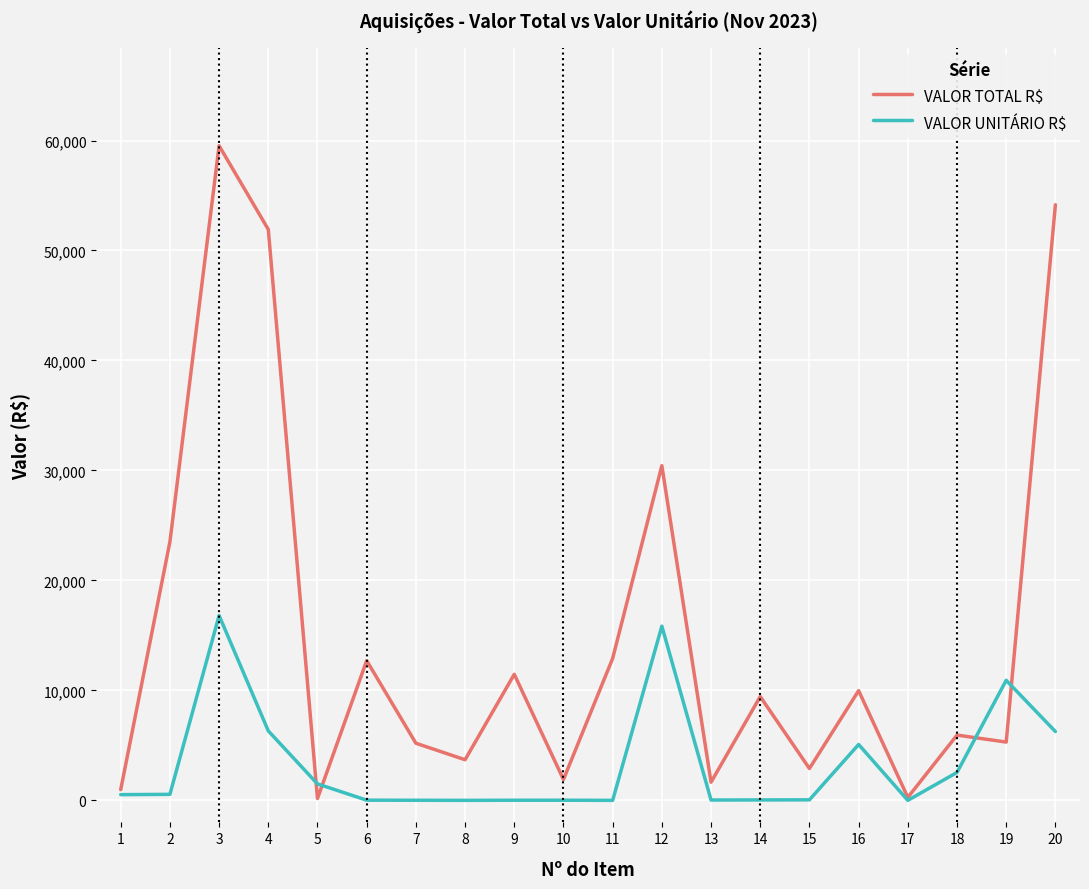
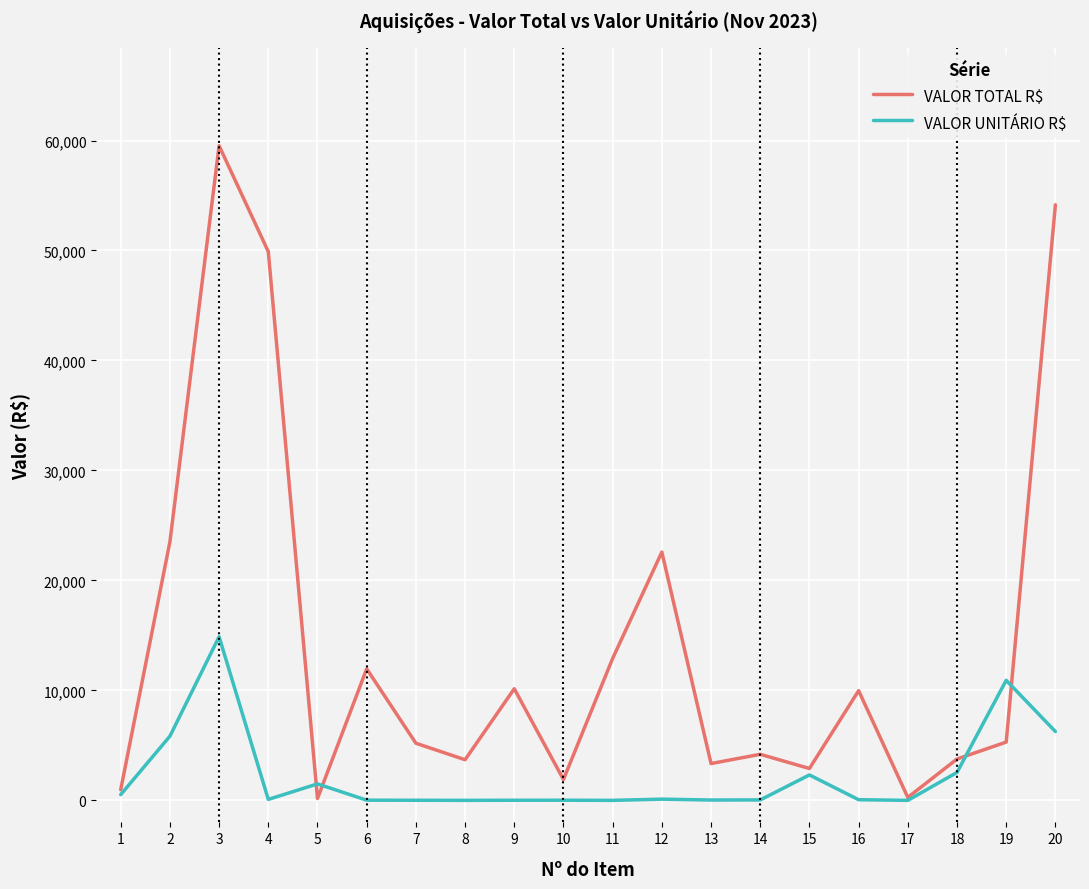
VALOR UNITÁRIO R$, 2: 500 -> 5,800
VALOR UNITÁRIO R$, 3: 16,800 -> 14,900
VALOR TOTAL R$, 4: 51,900 -> 49,900
VALOR UNITÁRIO R$, 4: 6,300 -> 100
VALOR TOTAL R$, 6: 12,700 -> 12,000
VALOR TOTAL R$, 9: 11,500 -> 10,200
VALOR TOTAL R$, 12: 30,400 -> 22,600
VALOR UNITÁRIO R$, 12: 15,800 -> 100
VALOR TOTAL R$, 13: 1,700 -> 3,400
VALOR TOTAL R$, 14: 9,400 -> 4,200
VALOR UNITÁRIO R$, 15: 0 -> 2,300
VALOR UNITÁRIO R$, 16: 5,100 -> 100
VALOR TOTAL R$, 18: 5,900 -> 3,800
